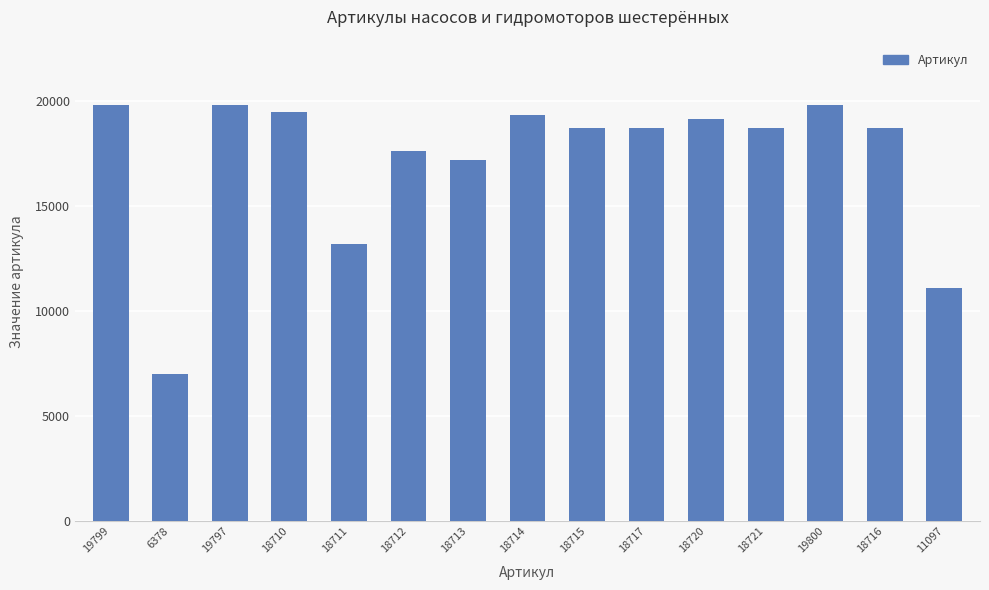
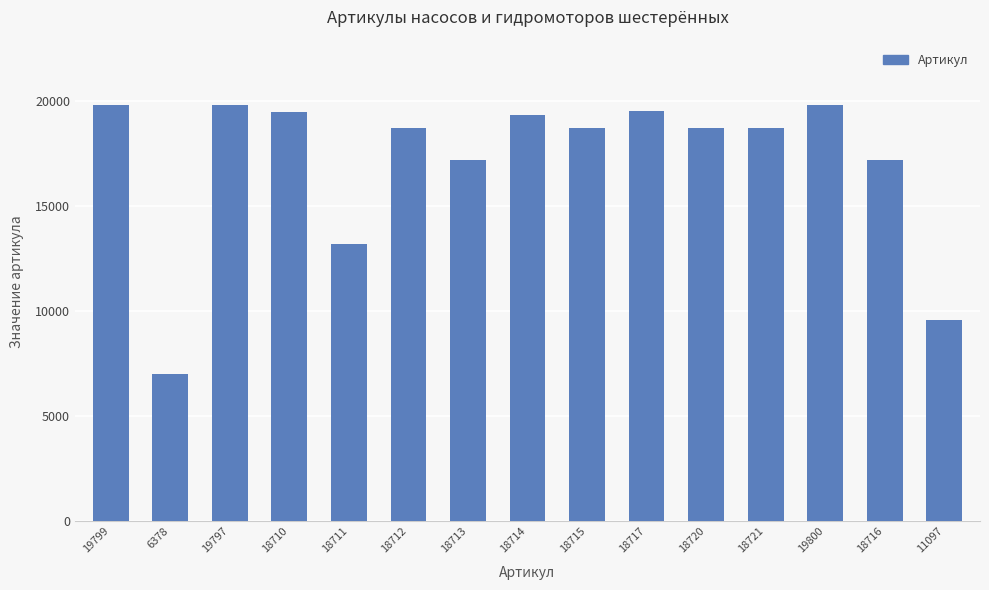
18712: 17600 -> 18700
18717: 18700 -> 19500
18720: 19100 -> 18700
18716: 18700 -> 17200
11097: 11100 -> 9600
